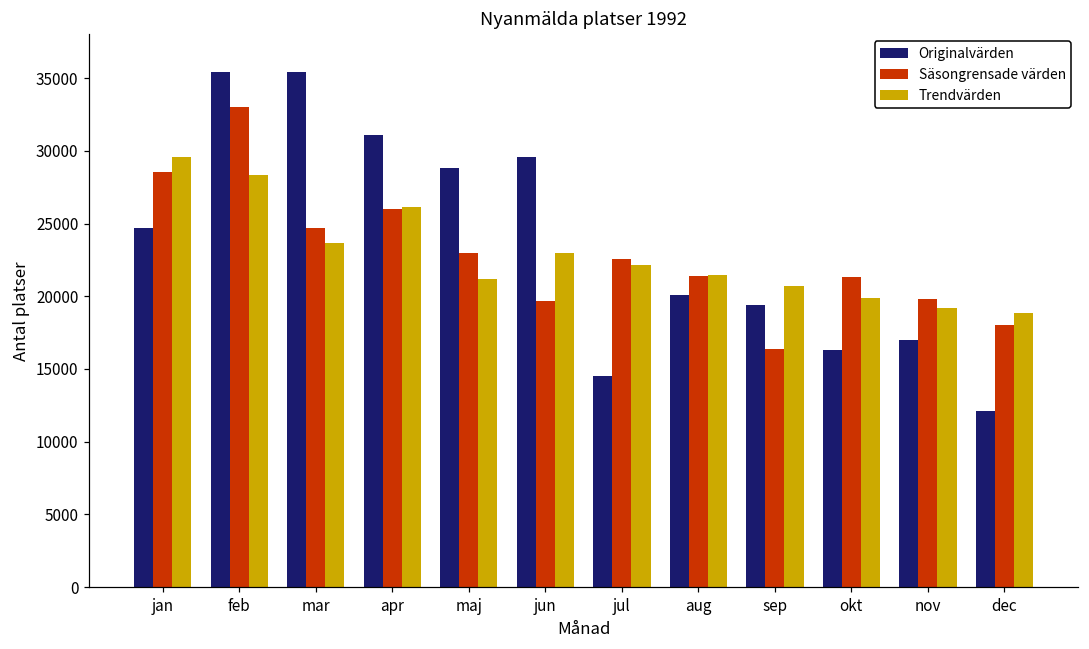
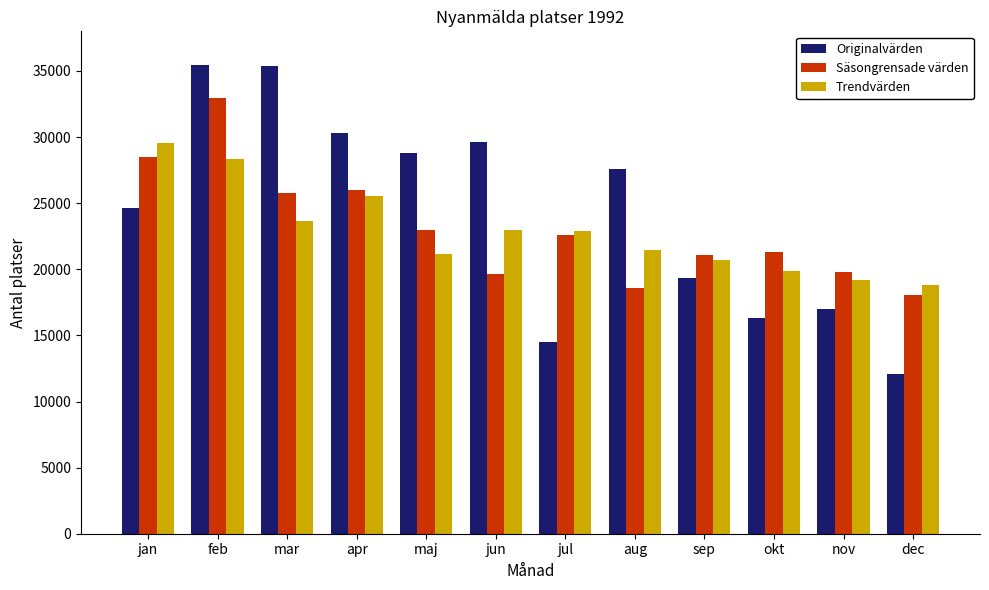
Säsongrensade värden, mar: 24700 -> 25800
Originalvärden, apr: 31100 -> 30300
Trendvärden, apr: 26200 -> 25500
Trendvärden, jul: 22100 -> 22900
Originalvärden, aug: 20100 -> 27600
Säsongrensade värden, aug: 21400 -> 18600
Säsongrensade värden, sep: 16400 -> 21100
